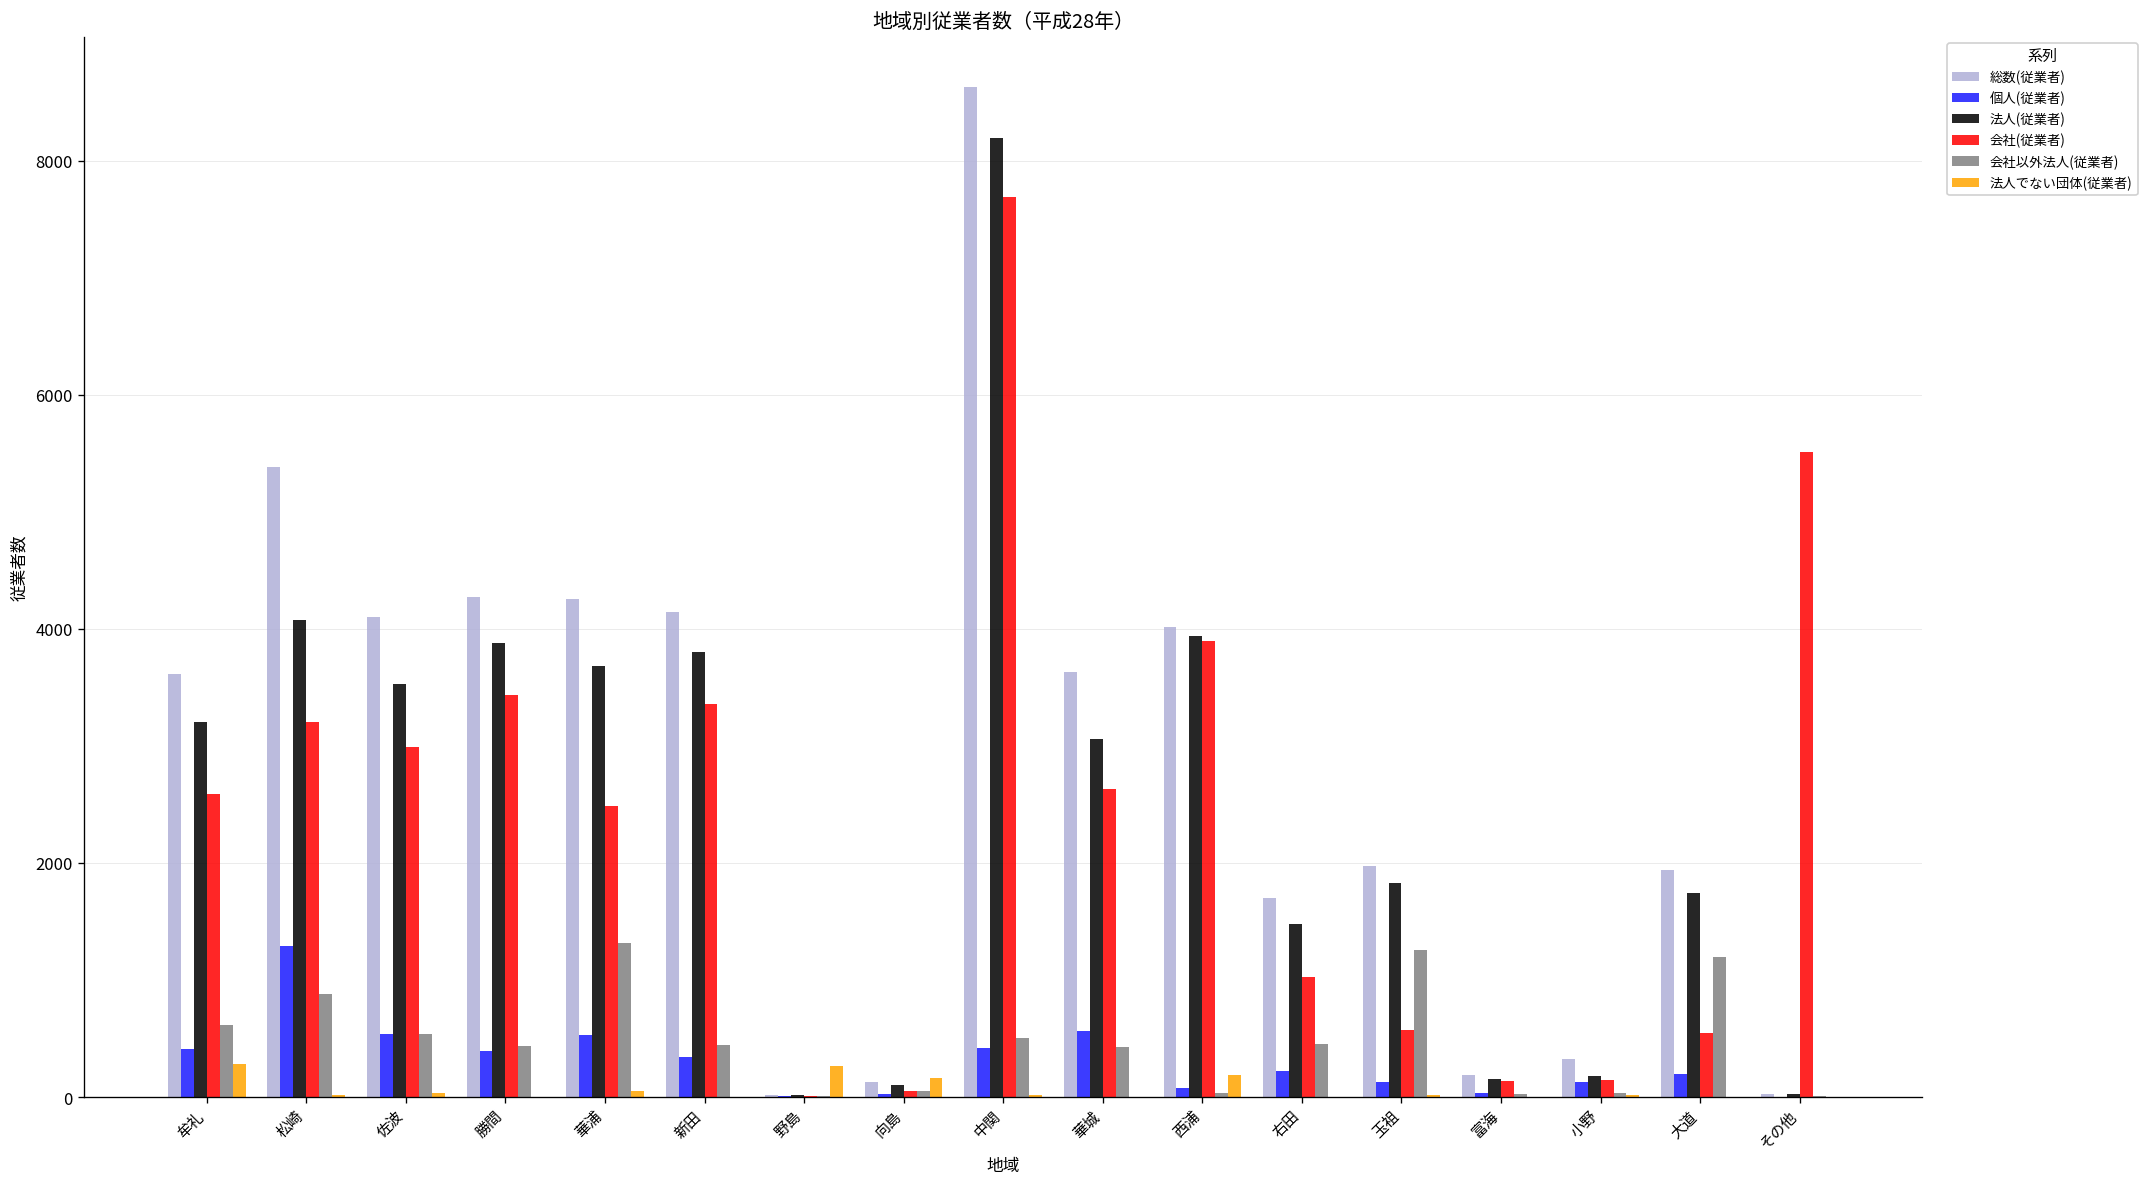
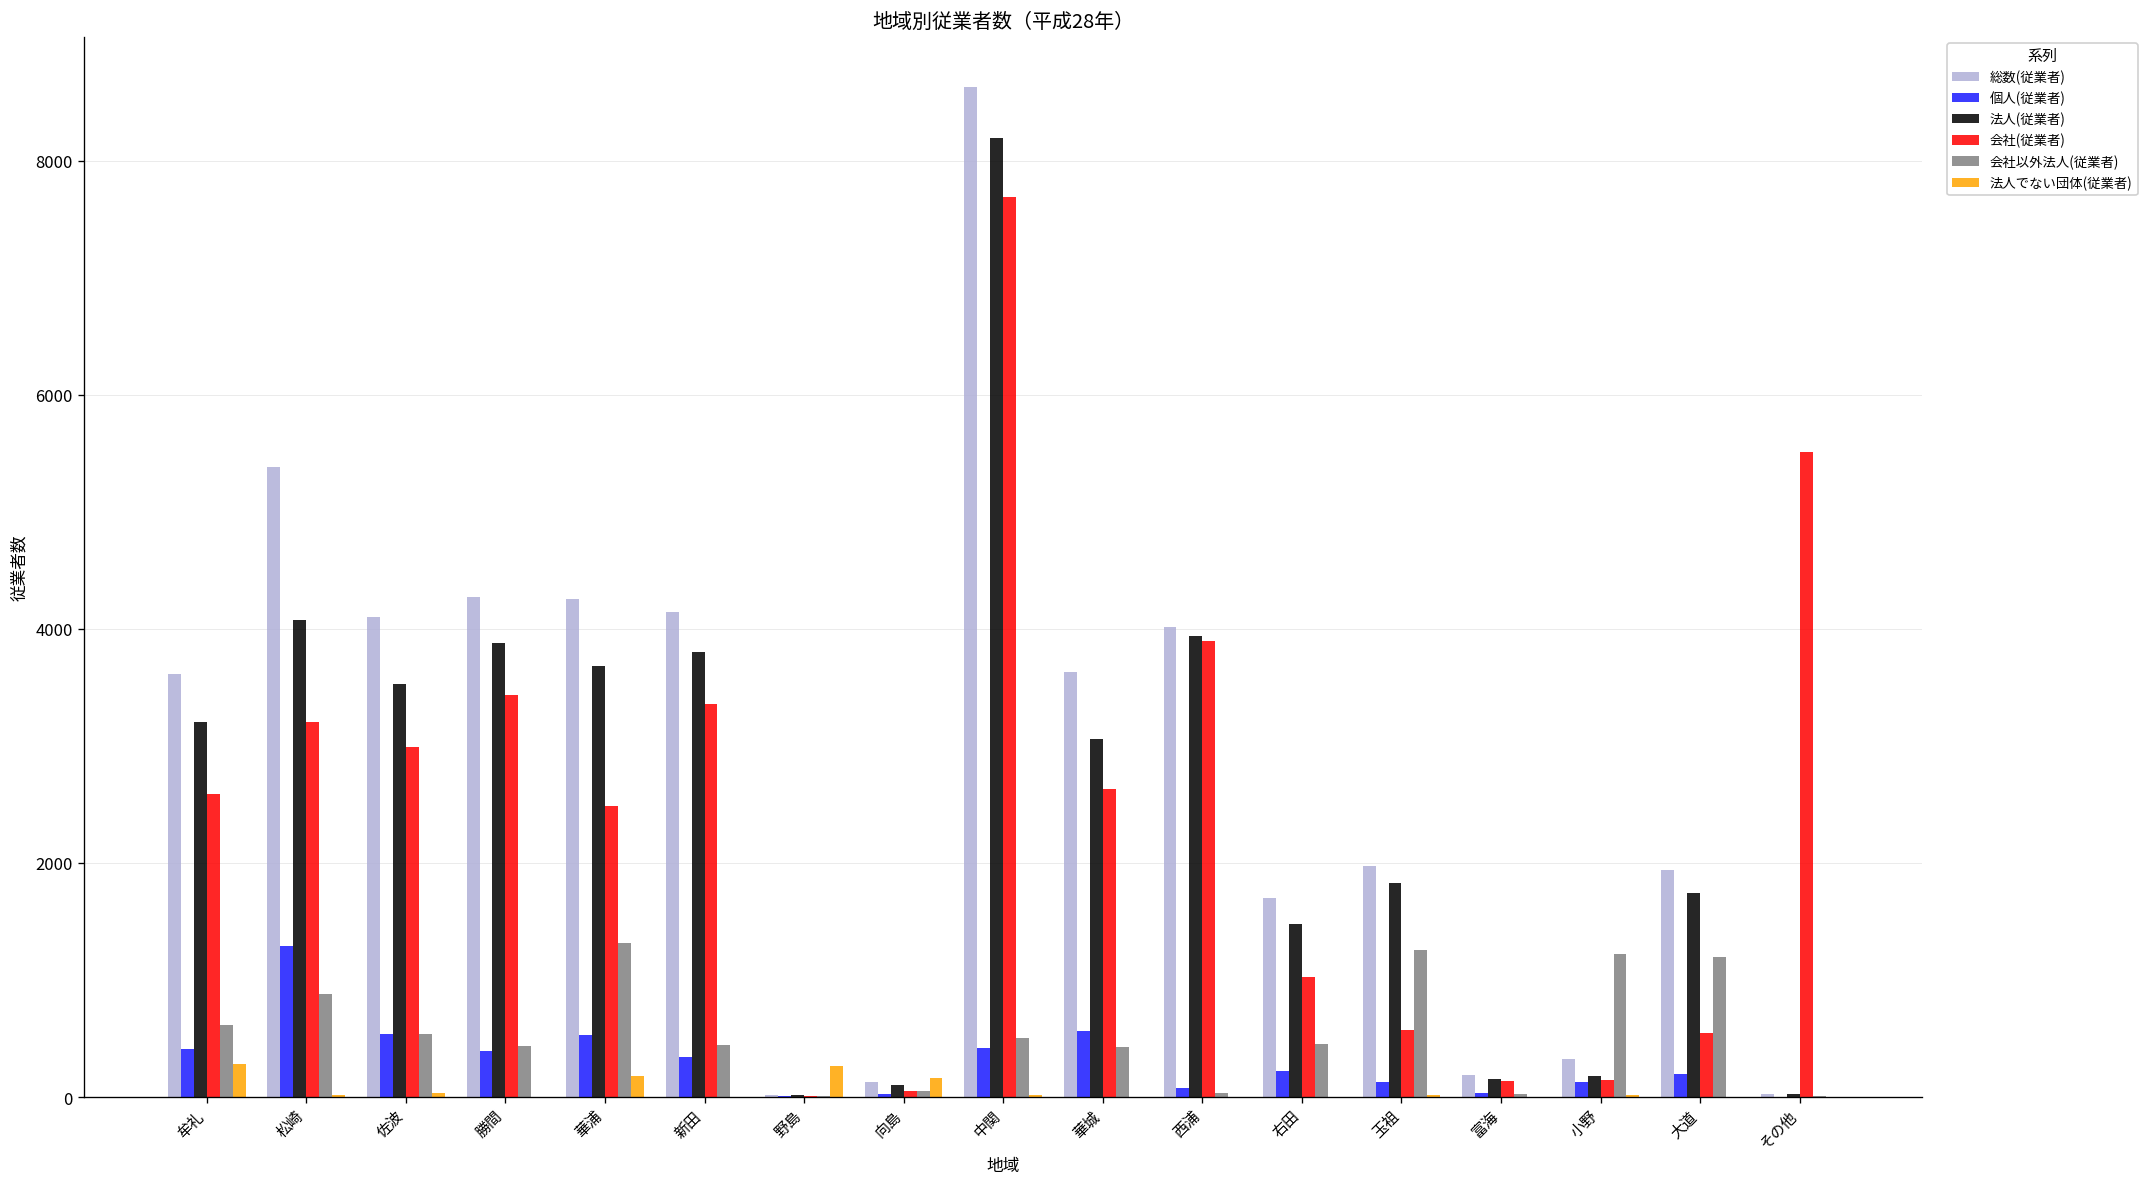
法人でない団体(従業者), 華浦: 100 -> 200
法人でない団体(従業者), 西浦: 200 -> 0
会社以外法人(従業者), 小野: 0 -> 1200
